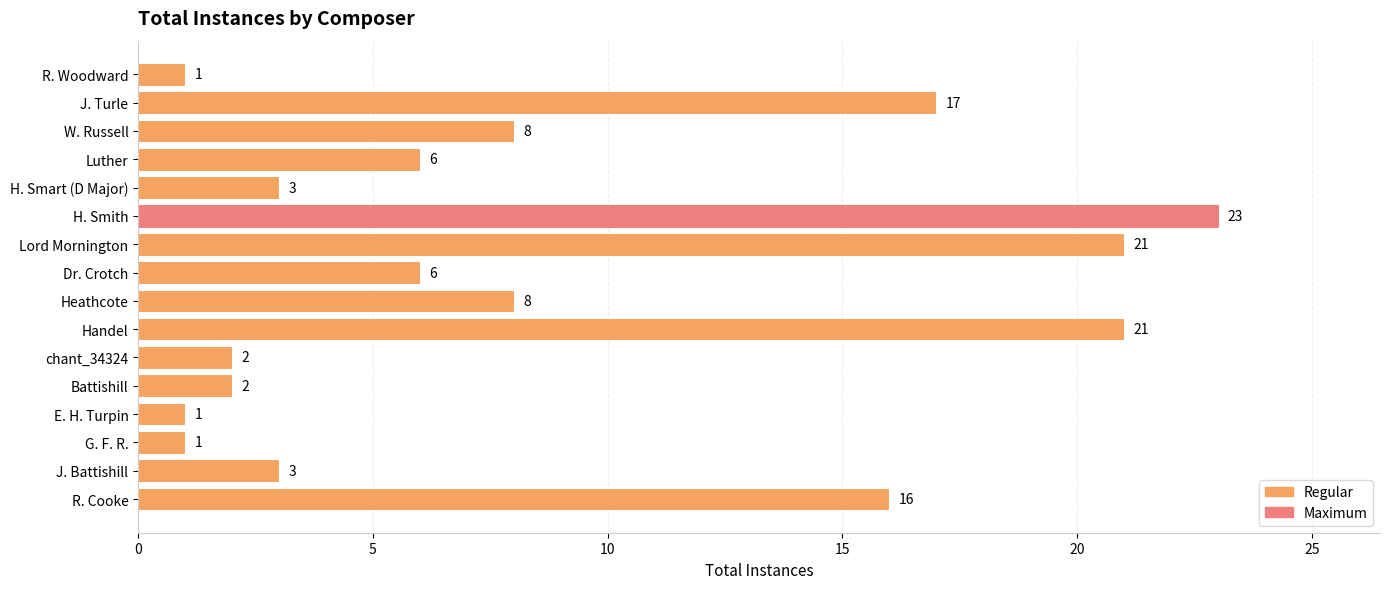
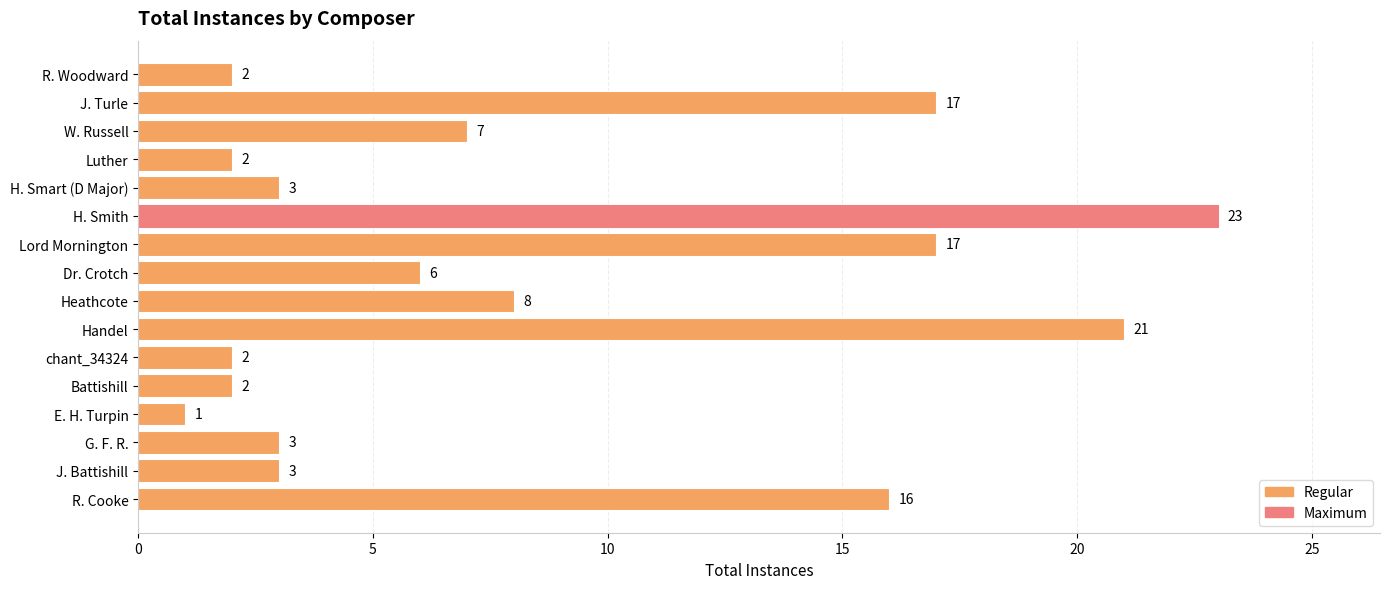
R. Woodward: 1 -> 2
W. Russell: 8 -> 7
Luther: 6 -> 2
Lord Mornington: 21 -> 17
G. F. R.: 1 -> 3
